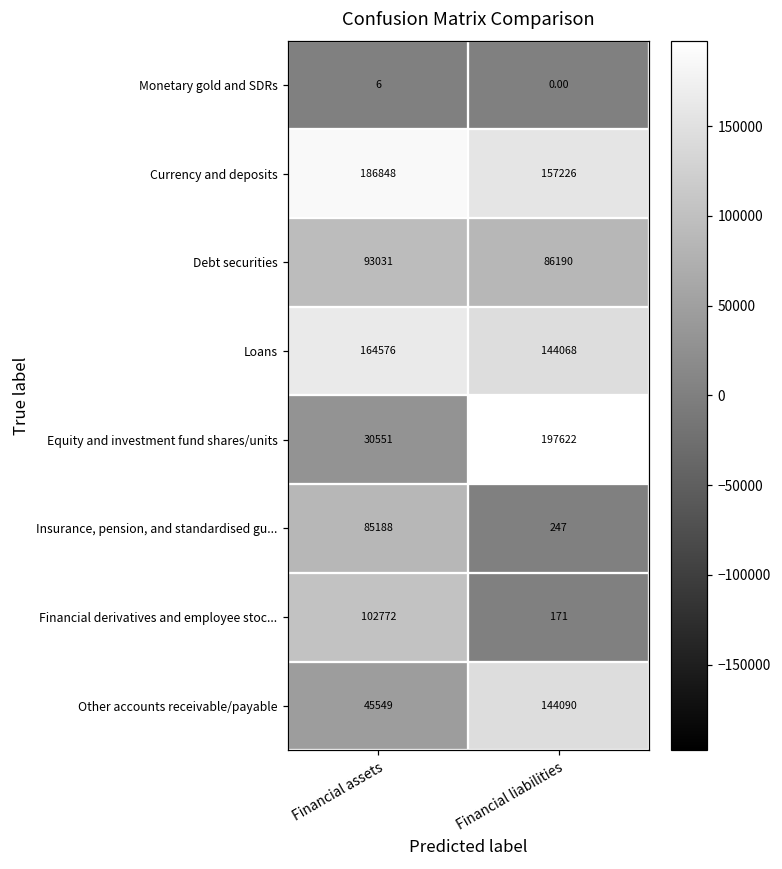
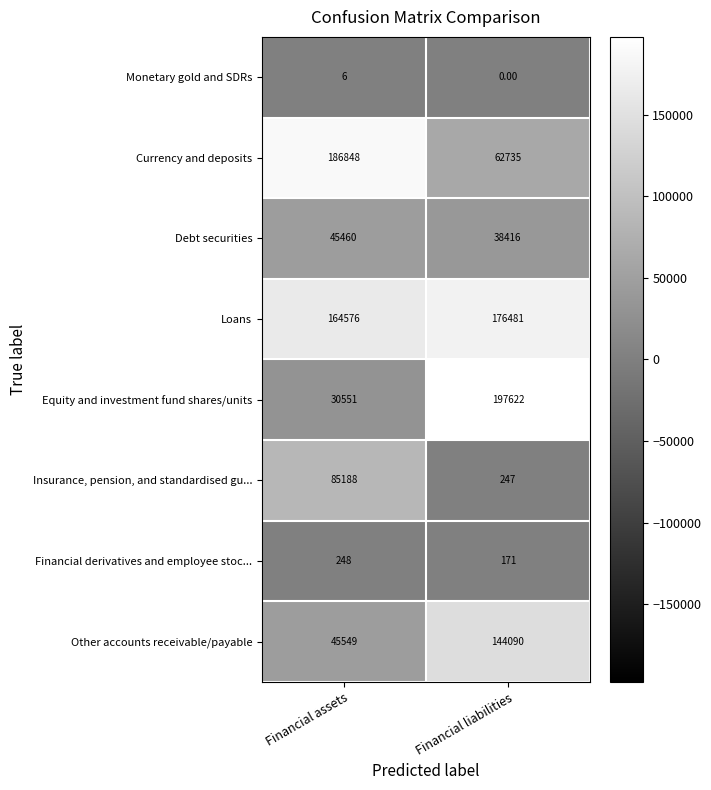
Currency and deposits, Financial liabilities: 157226 -> 62735
Debt securities, Financial assets: 93031 -> 45460
Debt securities, Financial liabilities: 86190 -> 38416
Loans, Financial liabilities: 144068 -> 176481
Financial derivatives and employee stoc..., Financial assets: 102772 -> 248
